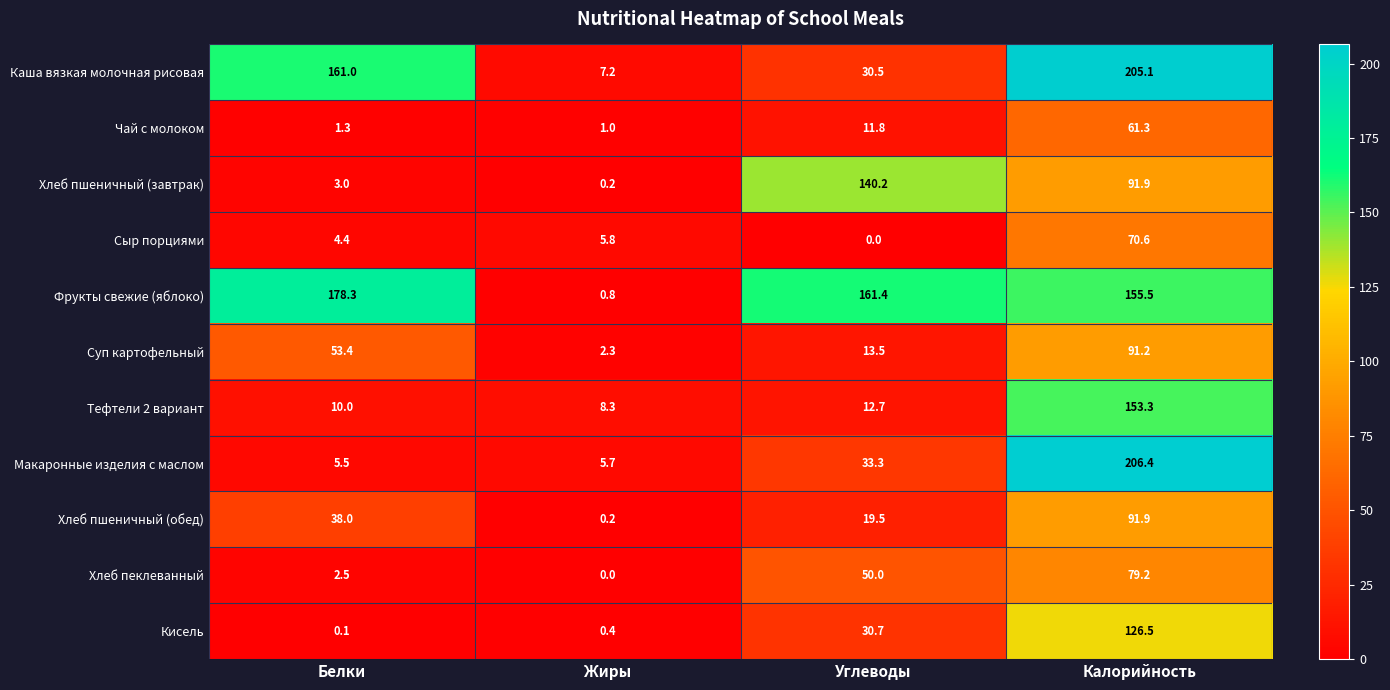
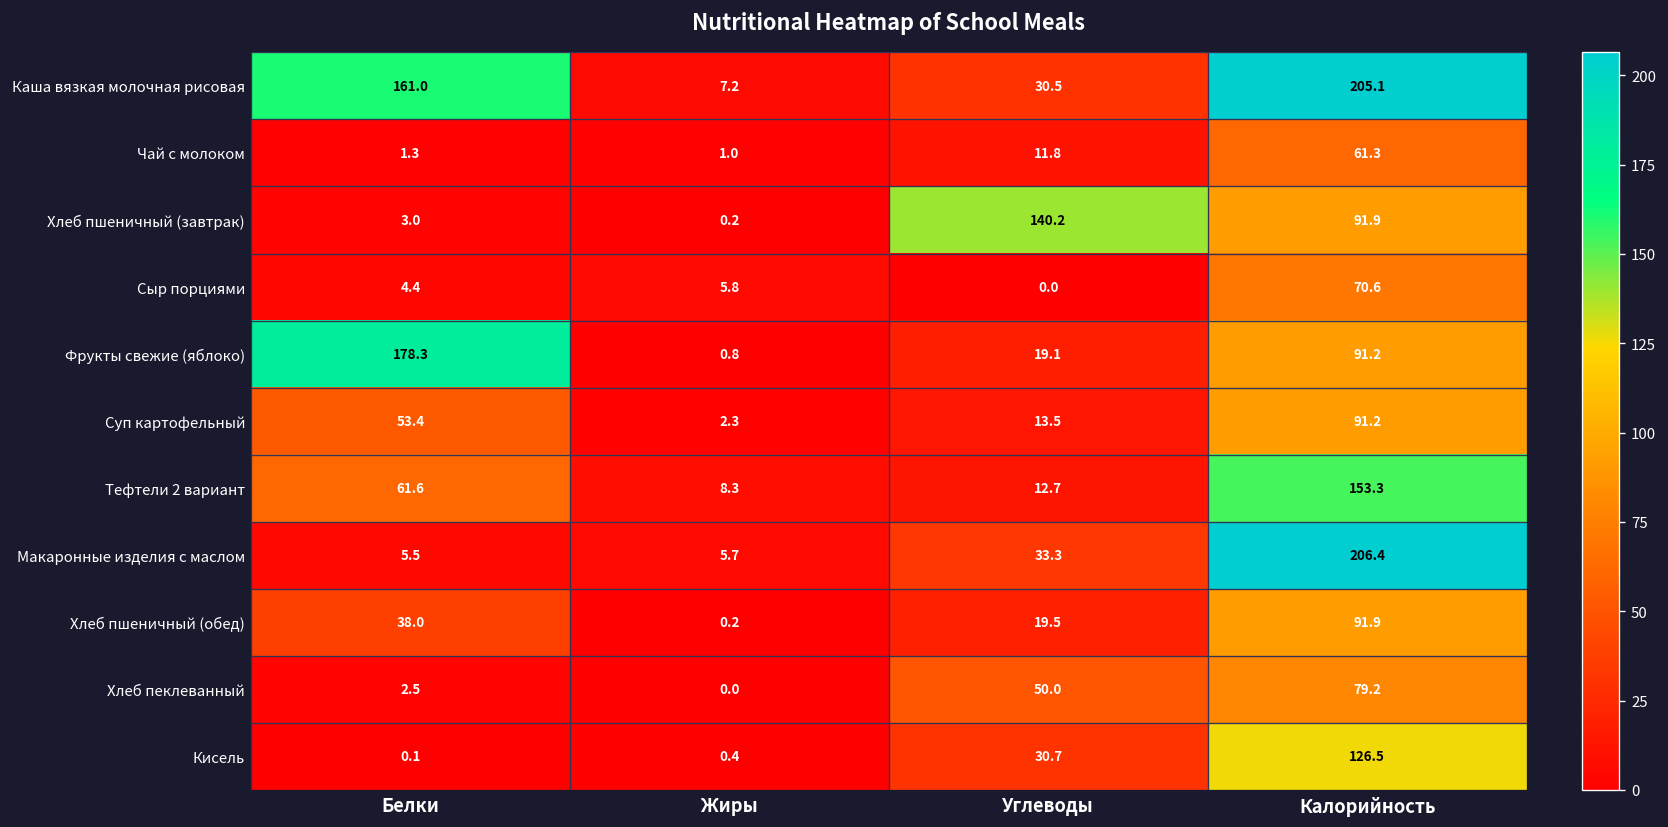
Фрукты свежие (яблоко), Углеводы: 161.4 -> 19.1
Фрукты свежие (яблоко), Калорийность: 155.5 -> 91.2
Тефтели 2 вариант, Белки: 10.0 -> 61.6
